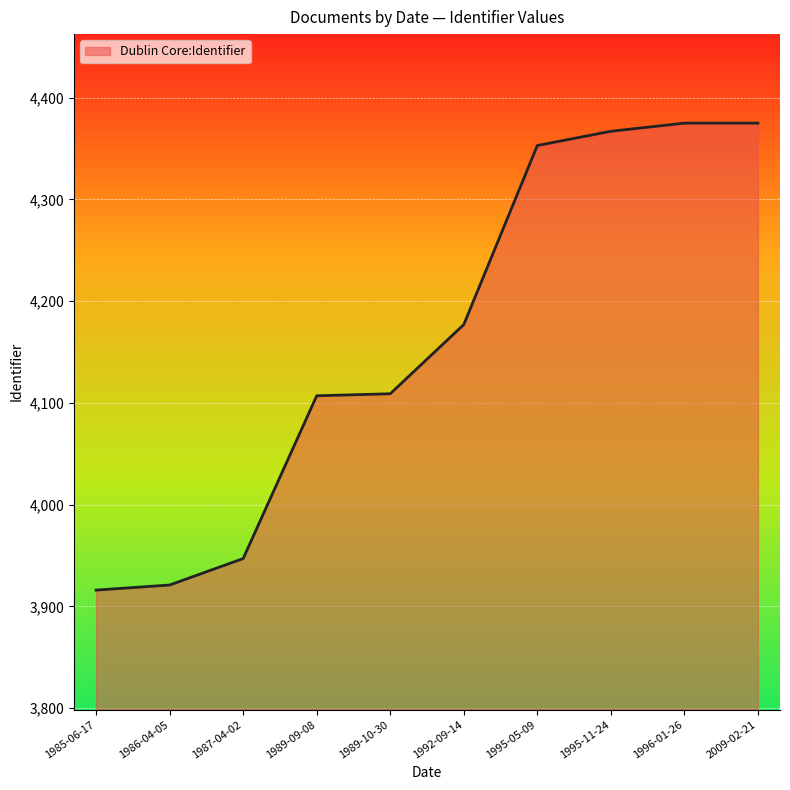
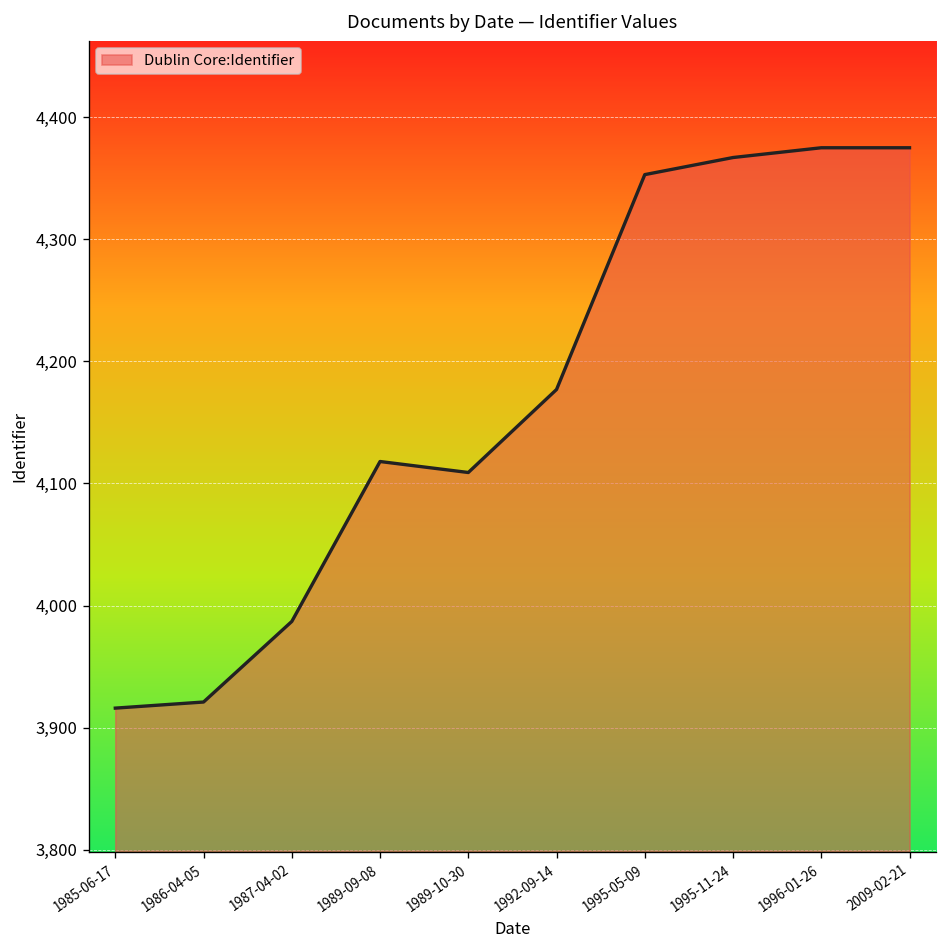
1987-04-02: 3,947 -> 3,987
1989-09-08: 4,107 -> 4,118
